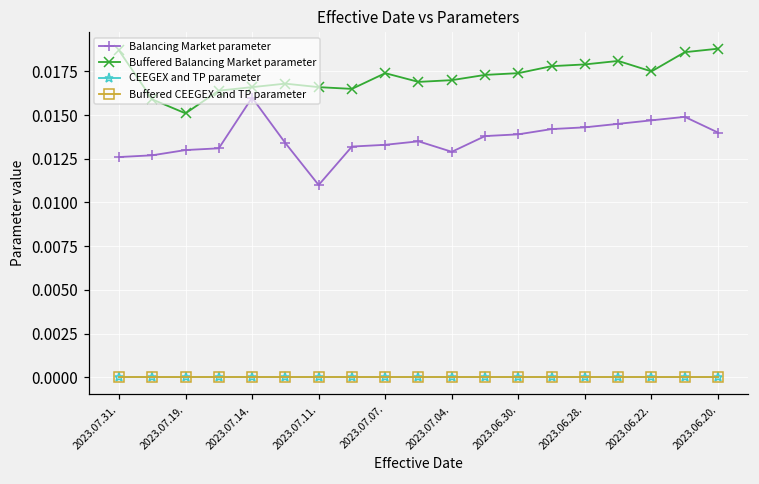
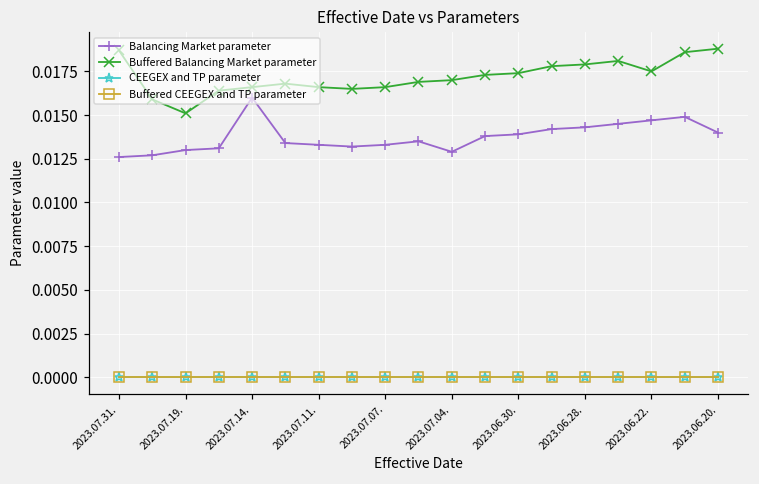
Balancing Market parameter, 2023.07.11.: 0.0110 -> 0.0133
Buffered Balancing Market parameter, 2023.07.07.: 0.0174 -> 0.0166
